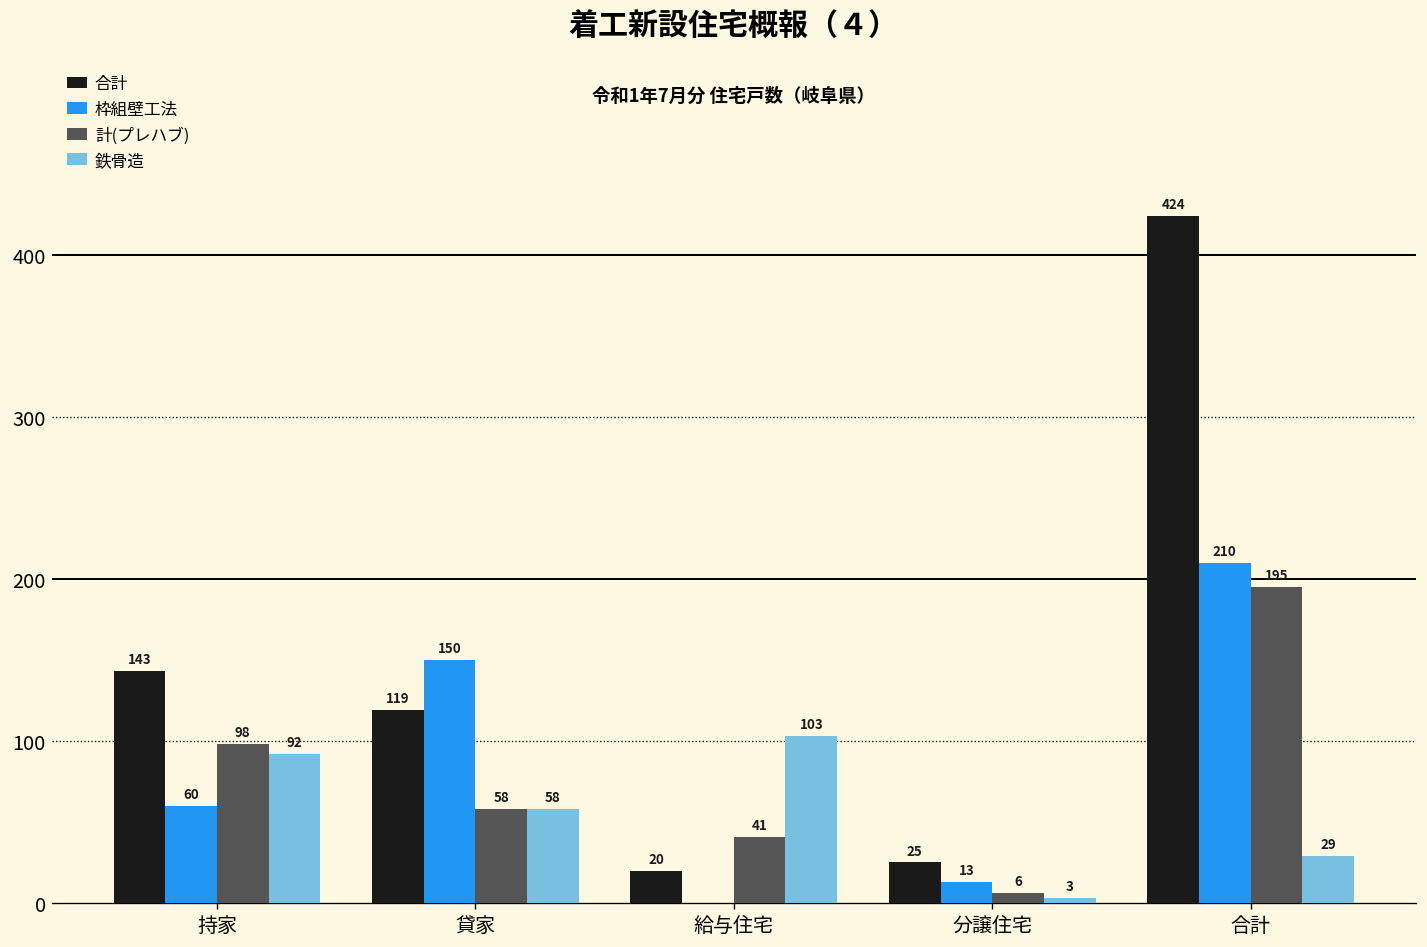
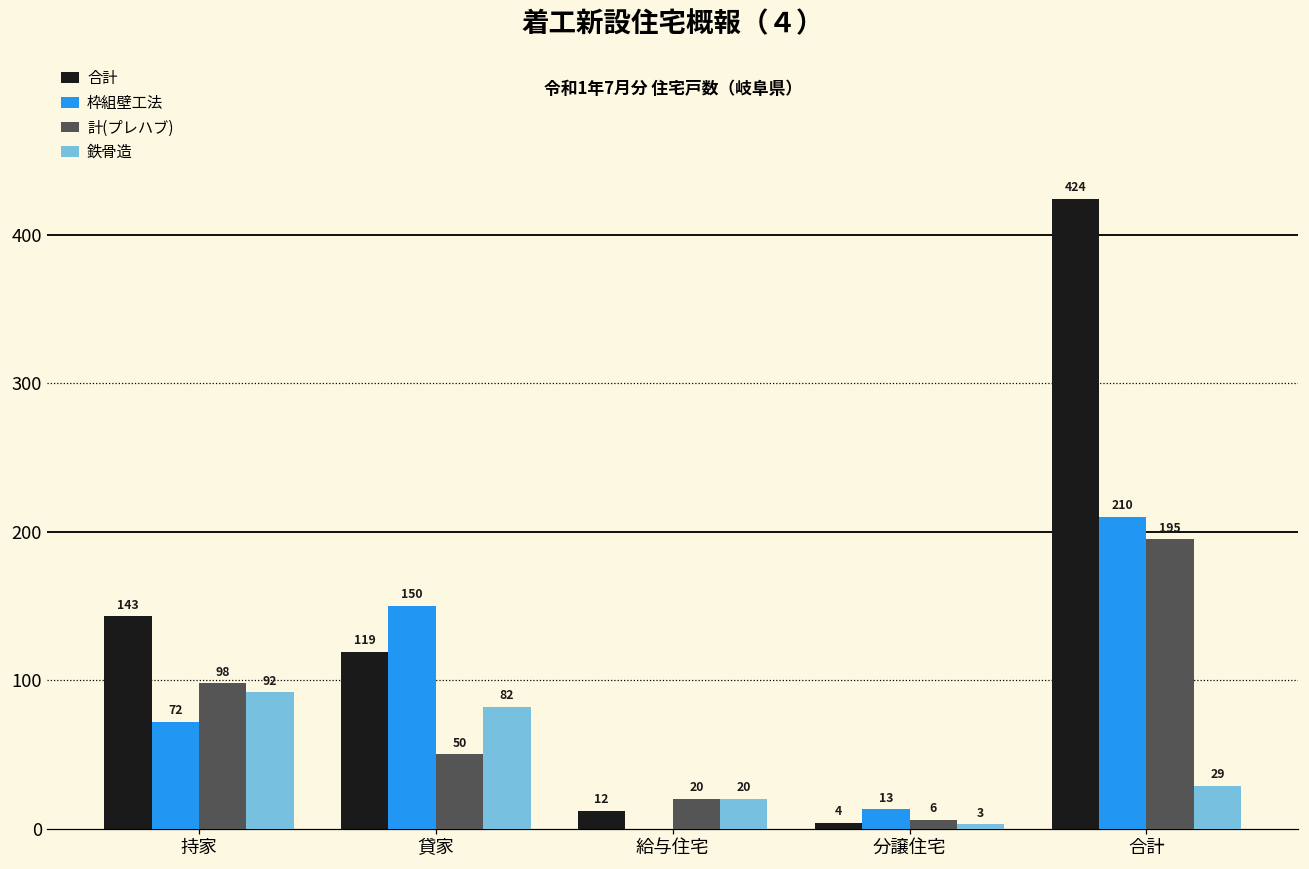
枠組壁工法, 持家: 60 -> 72
計(プレハブ), 貸家: 58 -> 50
鉄骨造, 貸家: 58 -> 82
合計, 給与住宅: 20 -> 12
計(プレハブ), 給与住宅: 41 -> 20
鉄骨造, 給与住宅: 103 -> 20
合計, 分譲住宅: 25 -> 4
